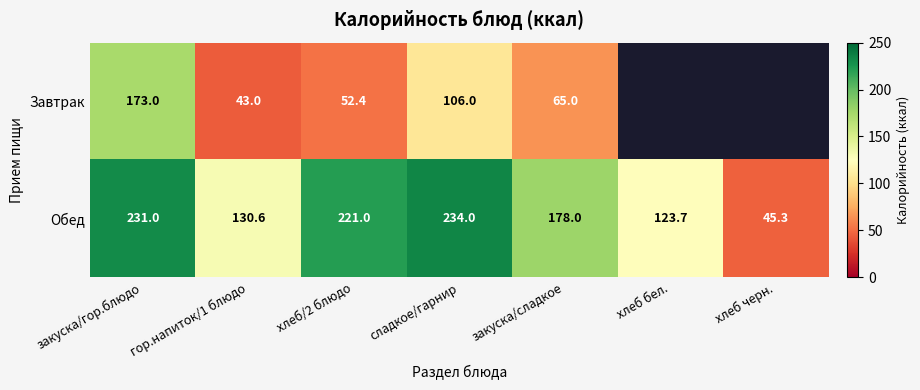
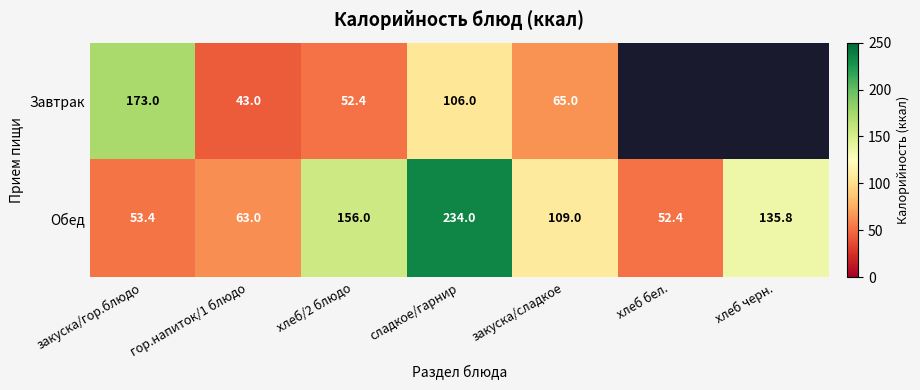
Обед, закуска/гор.блюдо: 231.0 -> 53.4
Обед, гор.напиток/1 блюдо: 130.6 -> 63.0
Обед, хлеб/2 блюдо: 221.0 -> 156.0
Обед, закуска/сладкое: 178.0 -> 109.0
Обед, хлеб бел.: 123.7 -> 52.4
Обед, хлеб черн.: 45.3 -> 135.8
